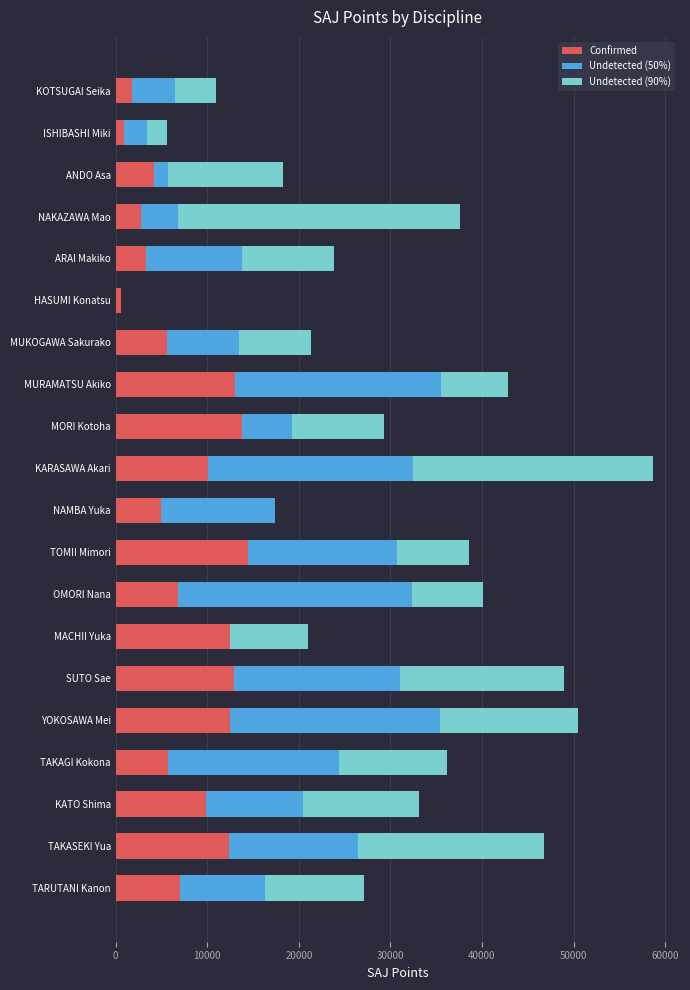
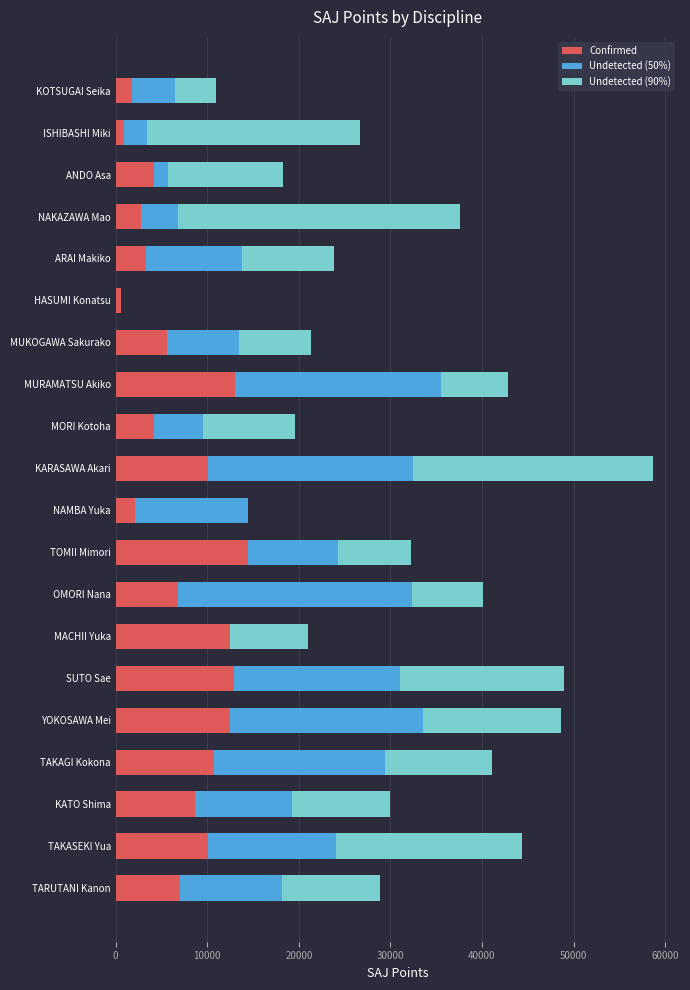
Undetected (90%), ISHIBASHI Miki: 2000 -> 23000
Confirmed, MORI Kotoha: 14000 -> 4000
Confirmed, NAMBA Yuka: 5000 -> 2000
Undetected (50%), TOMII Mimori: 16000 -> 10000
Undetected (50%), YOKOSAWA Mei: 23000 -> 21000
Confirmed, TAKAGI Kokona: 6000 -> 11000
Confirmed, KATO Shima: 10000 -> 9000
Undetected (90%), KATO Shima: 13000 -> 11000
Confirmed, TAKASEKI Yua: 12000 -> 10000
Undetected (50%), TARUTANI Kanon: 9000 -> 11000
